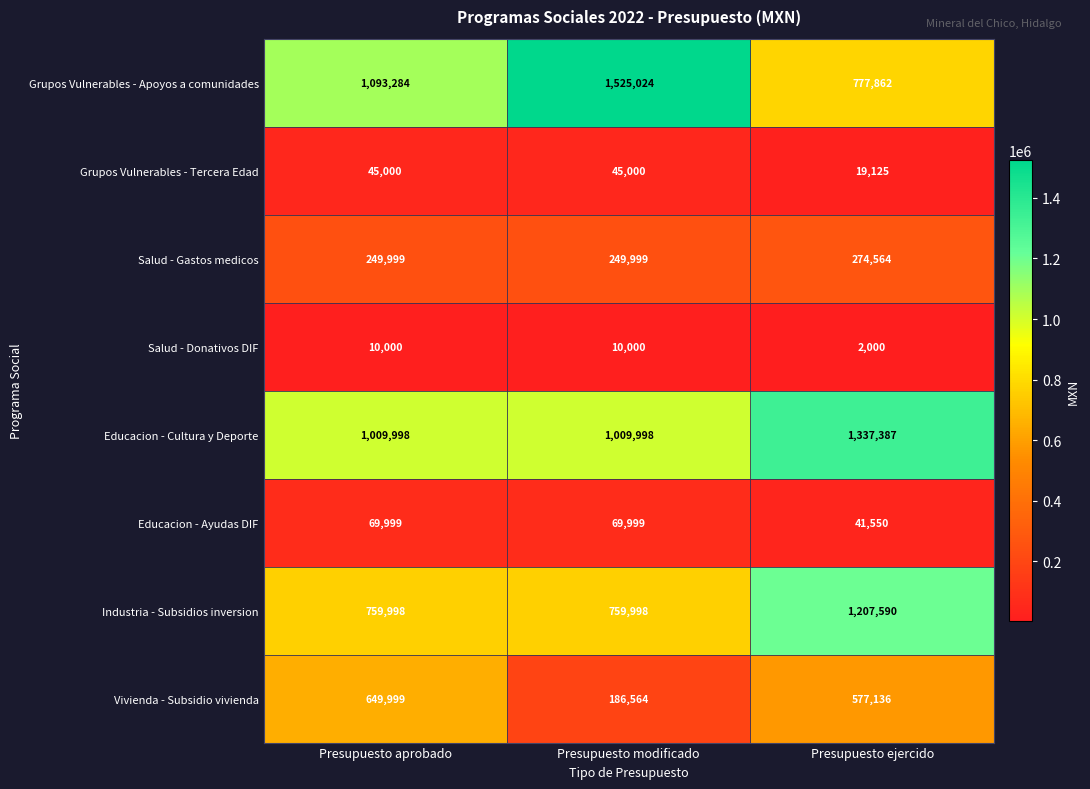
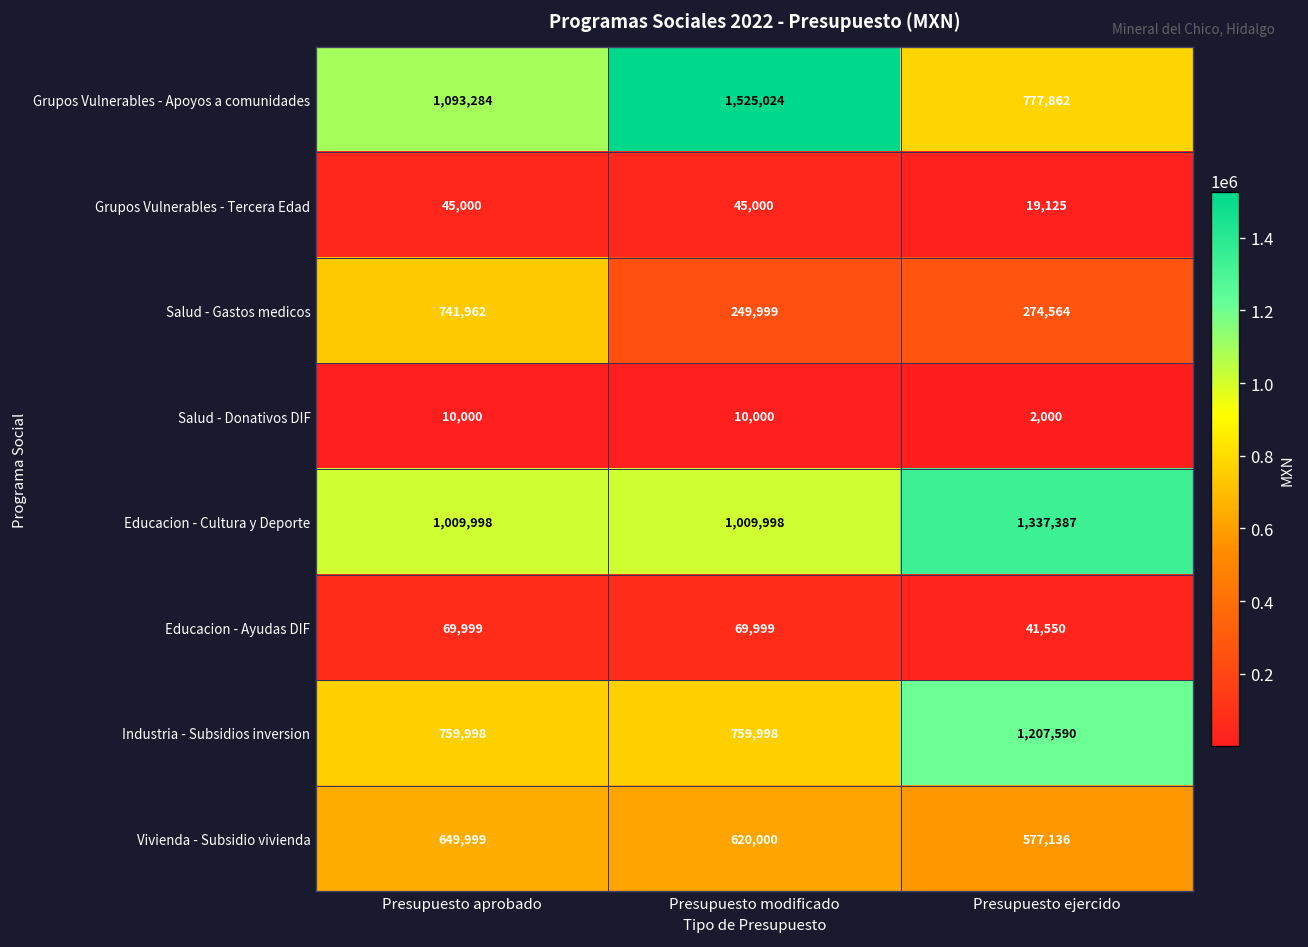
Salud - Gastos medicos, Presupuesto aprobado: 249,999 -> 741,962
Vivienda - Subsidio vivienda, Presupuesto modificado: 186,564 -> 620,000
